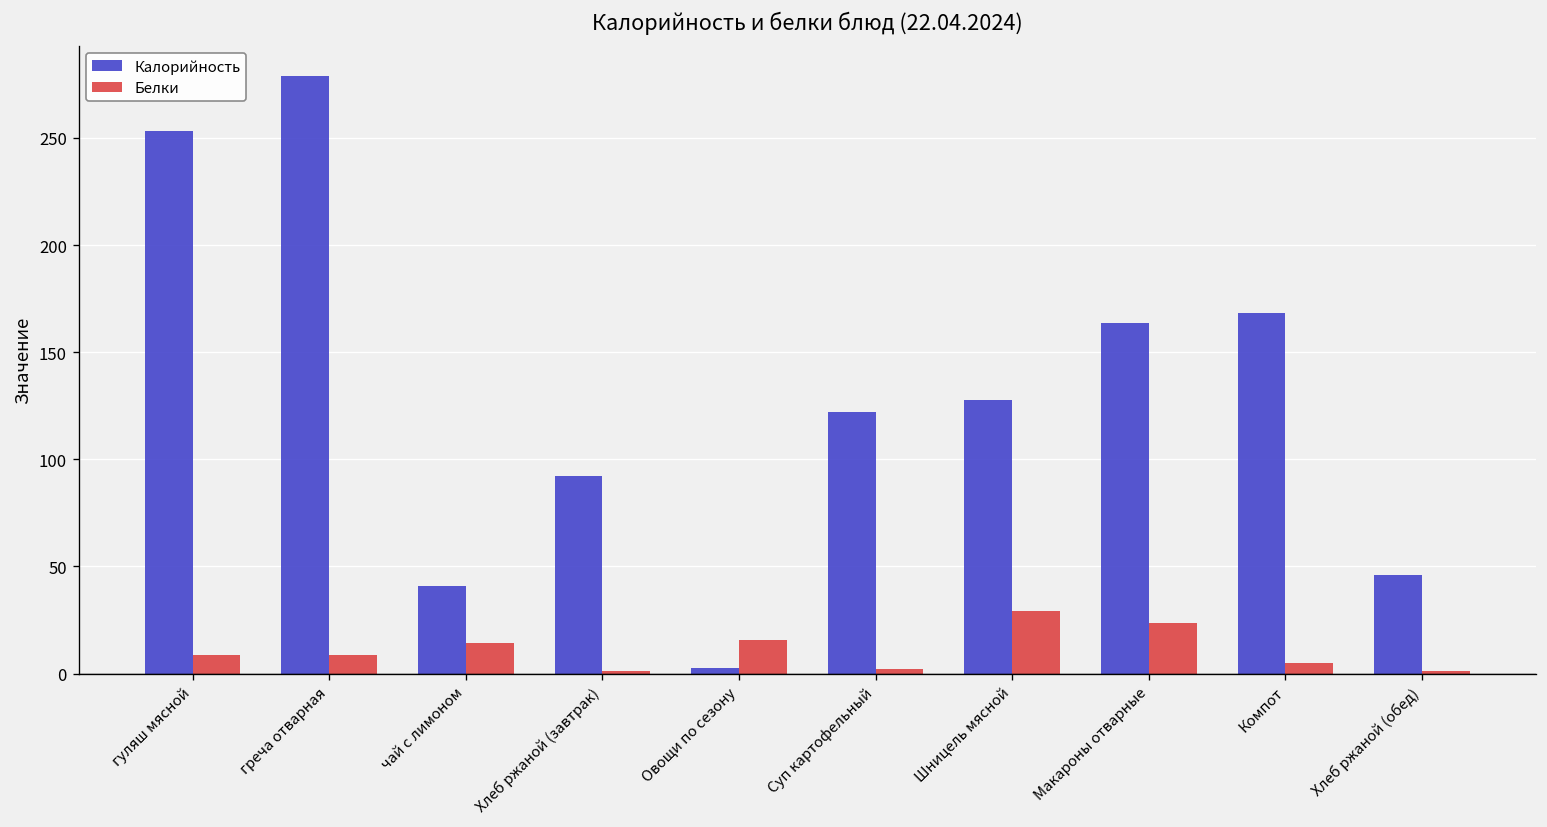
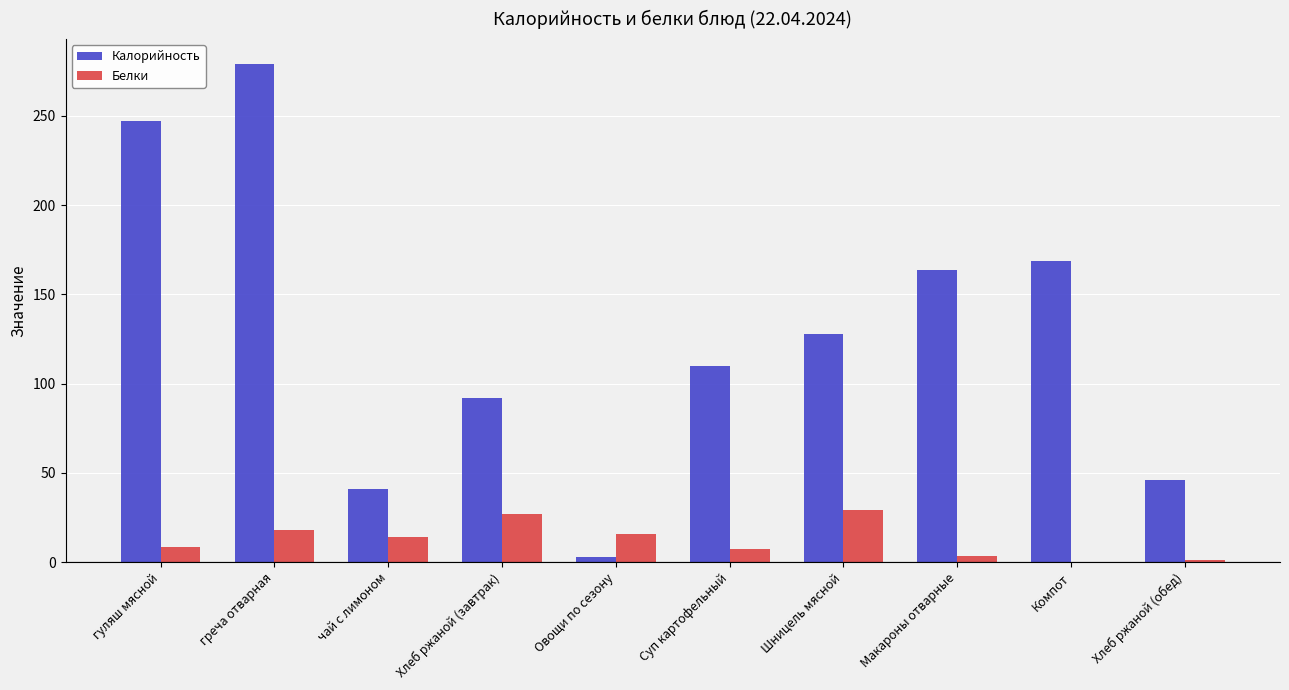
Калорийность, гуляш мясной: 253 -> 247
Белки, греча отварная: 9 -> 18
Белки, Хлеб ржаной (завтрак): 1 -> 27
Калорийность, Суп картофельный: 122 -> 110
Белки, Суп картофельный: 2 -> 8
Белки, Макароны отварные: 24 -> 3
Белки, Компот: 5 -> 0
